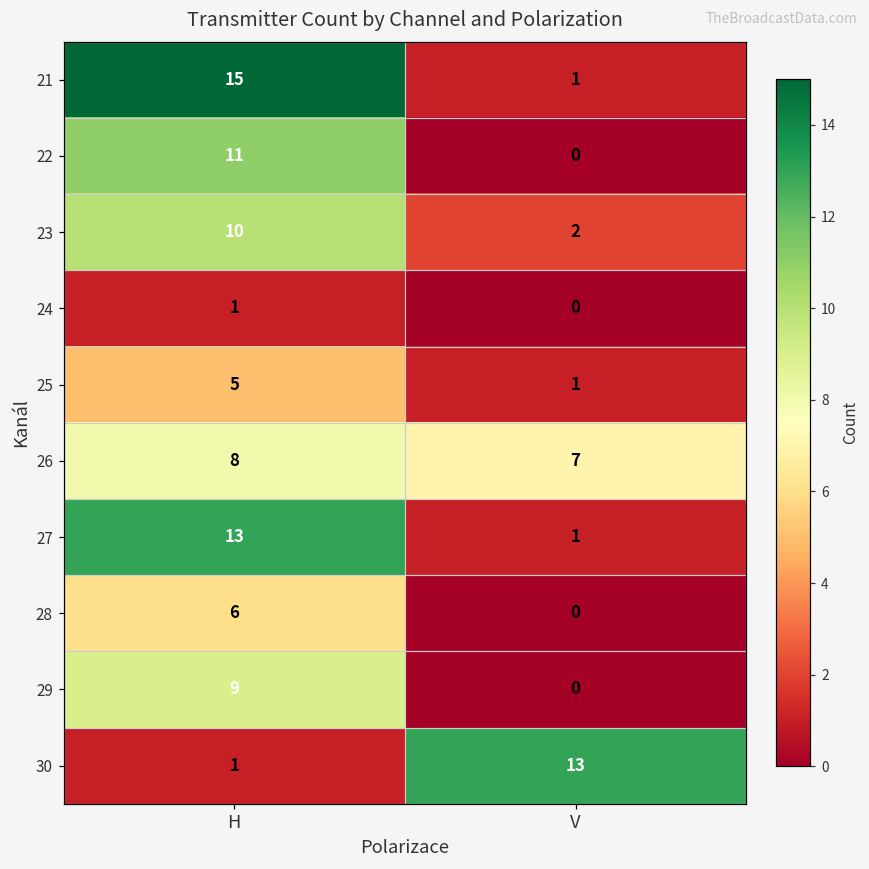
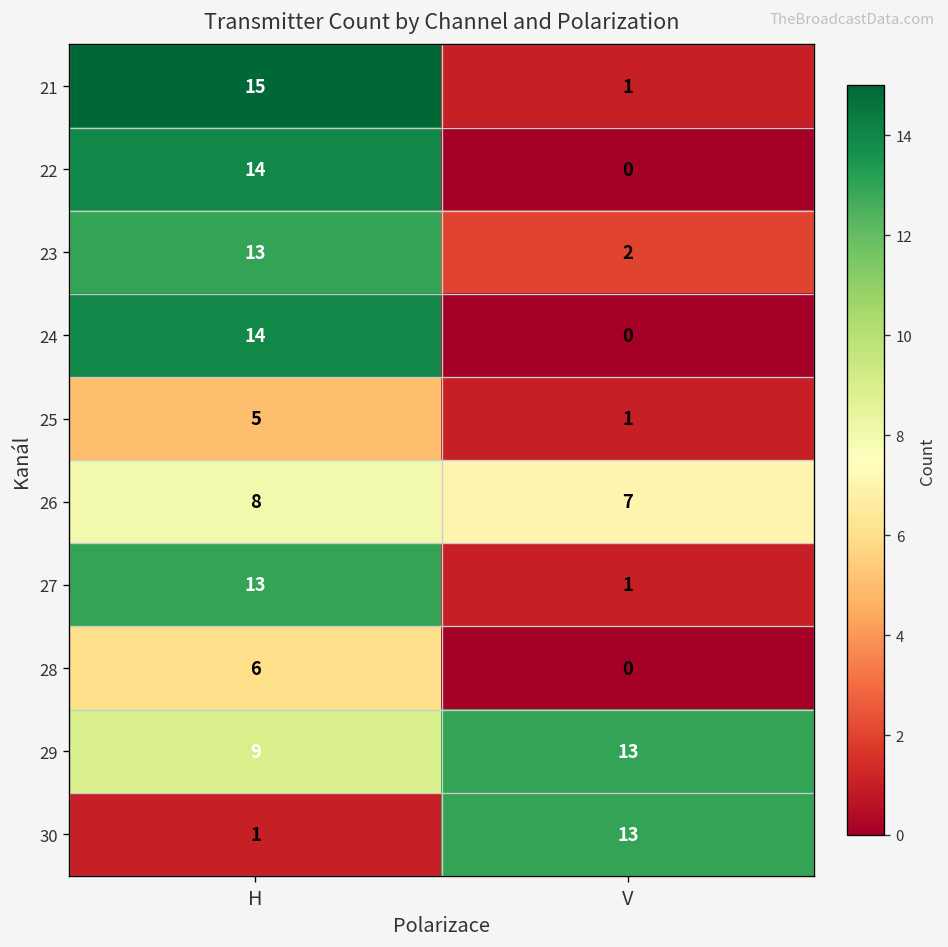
22, H: 11 -> 14
23, H: 10 -> 13
24, H: 1 -> 14
29, V: 0 -> 13
